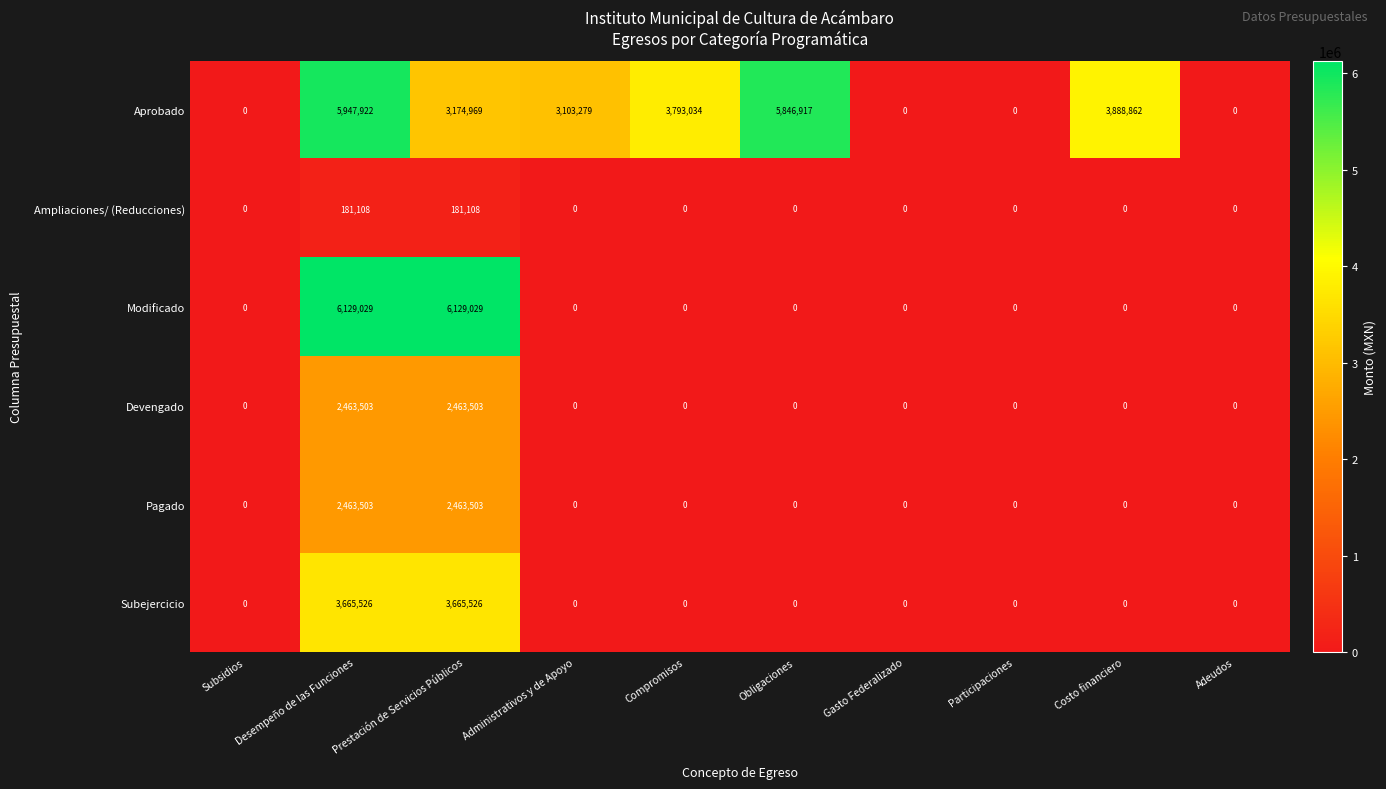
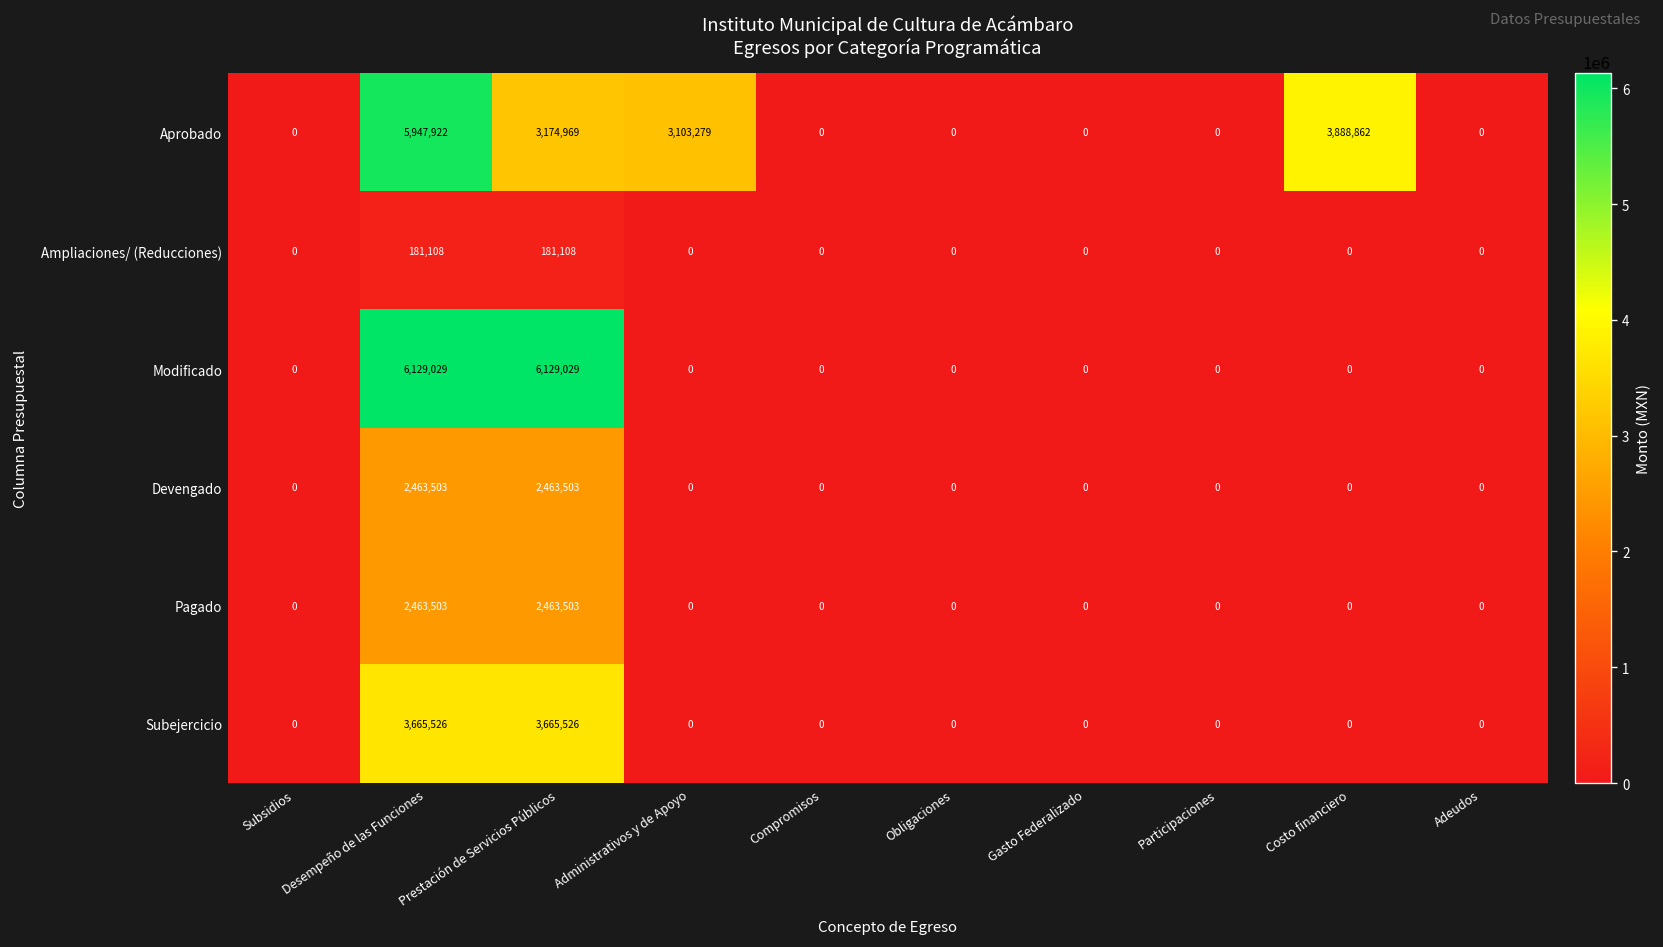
Aprobado, Compromisos: 3,793,034 -> 0
Aprobado, Obligaciones: 5,846,917 -> 0
